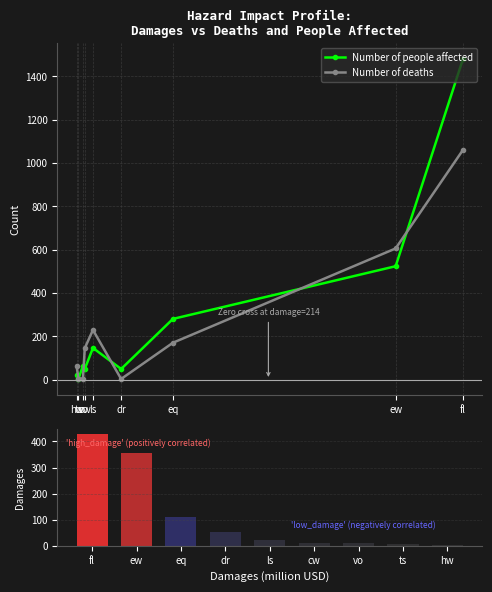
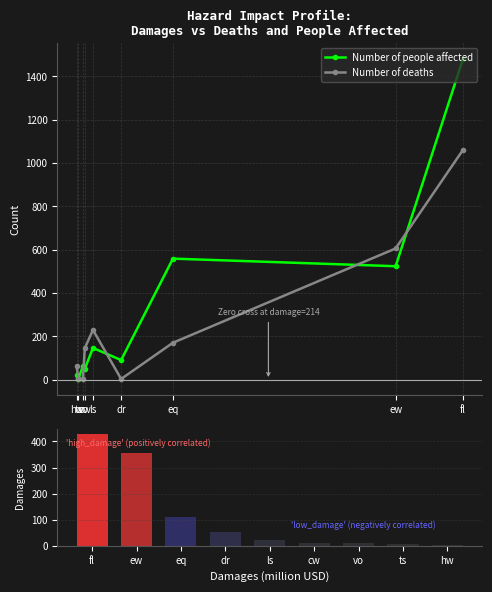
Hazard Impact Profile: Damages vs Deaths and People Affected, Number of people affected, dr: 50 -> 90
Hazard Impact Profile: Damages vs Deaths and People Affected, Number of people affected, eq: 280 -> 560
